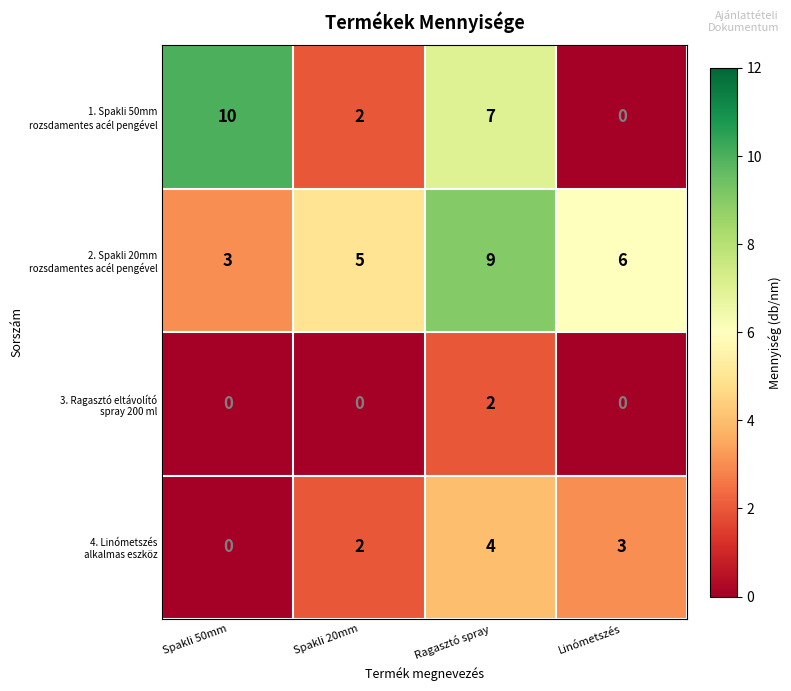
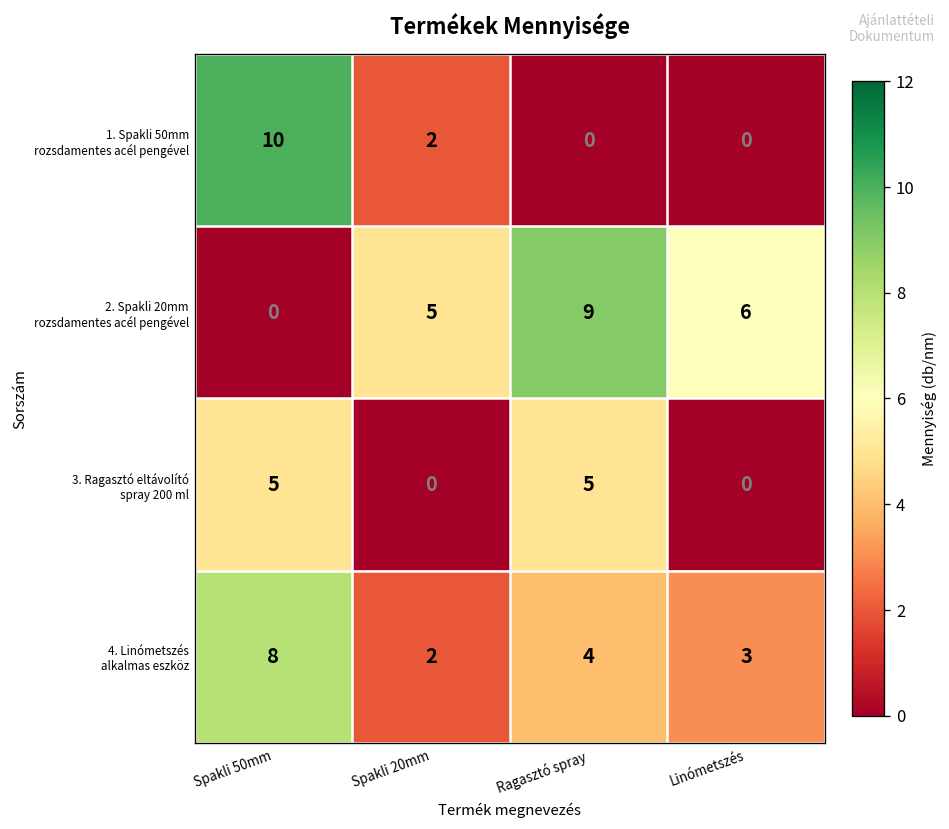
1. Spakli 50mm rozsdamentes acél pengével, Ragasztó spray: 7 -> 0
2. Spakli 20mm rozsdamentes acél pengével, Spakli 50mm: 3 -> 0
3. Ragasztó eltávolító spray 200 ml, Spakli 50mm: 0 -> 5
3. Ragasztó eltávolító spray 200 ml, Ragasztó spray: 2 -> 5
4. Linómetszés alkalmas eszköz, Spakli 50mm: 0 -> 8
